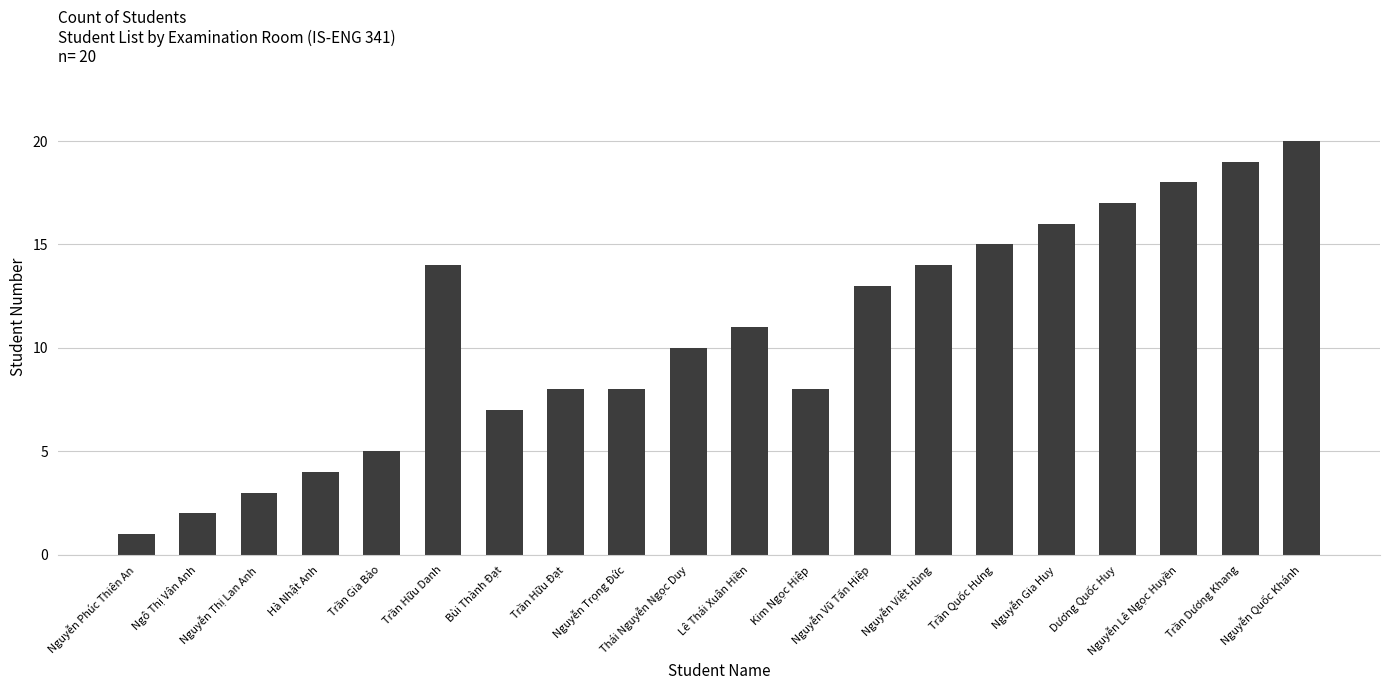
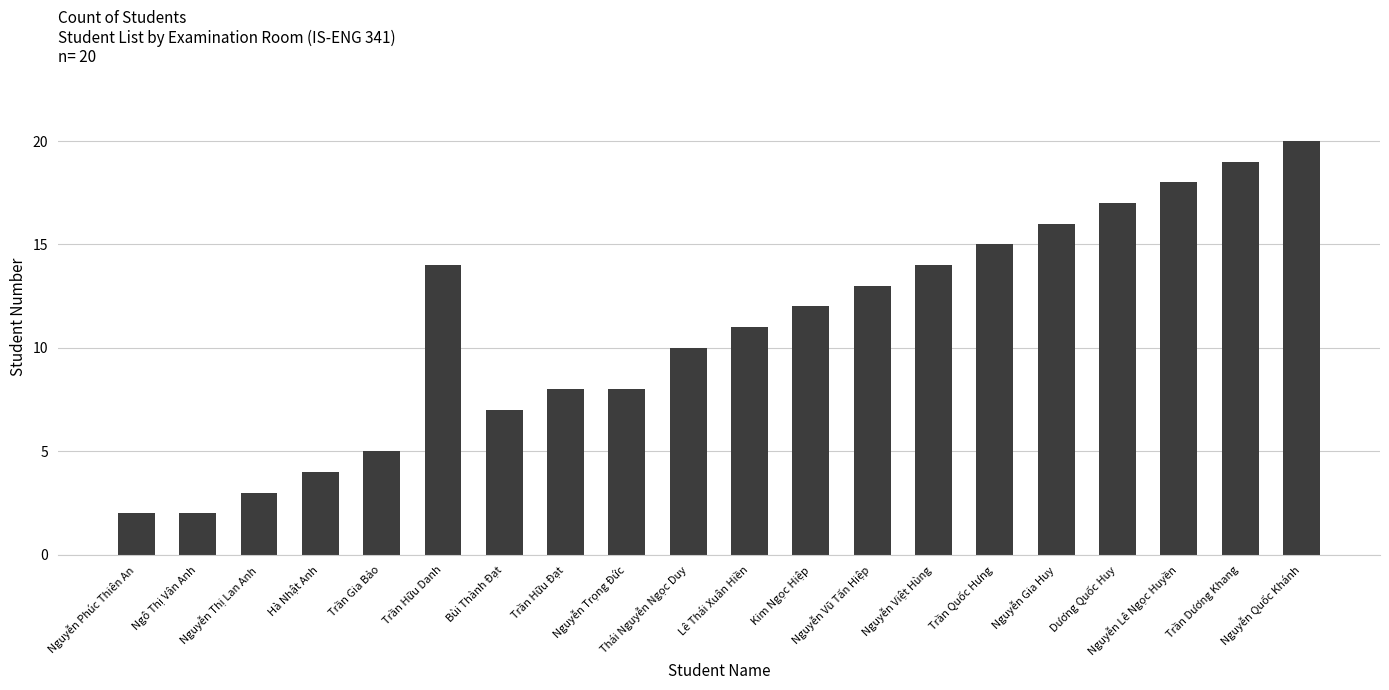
Nguyễn Phúc Thiên An: 1 -> 2
Kim Ngọc Hiệp: 8 -> 12
